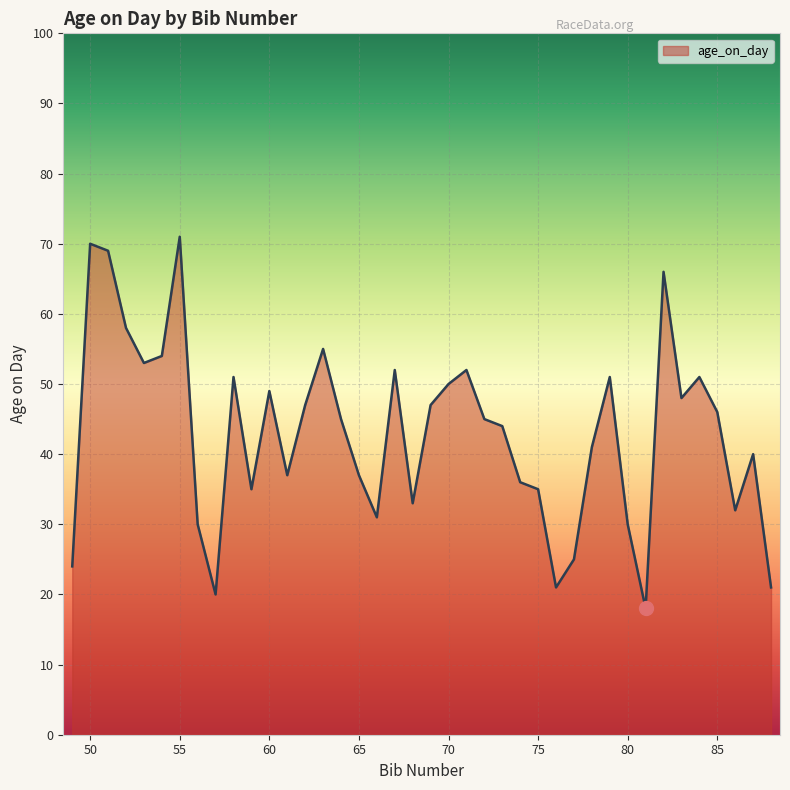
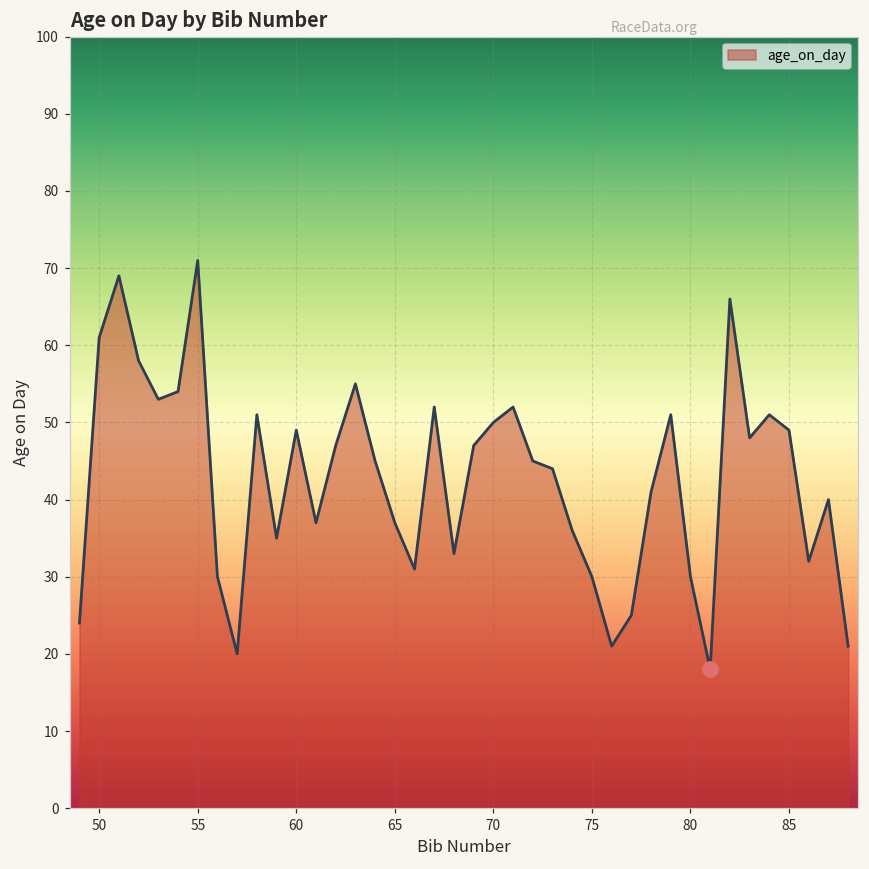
age_on_day, 50: 70 -> 61
age_on_day, 75: 35 -> 30
age_on_day, 85: 46 -> 49
